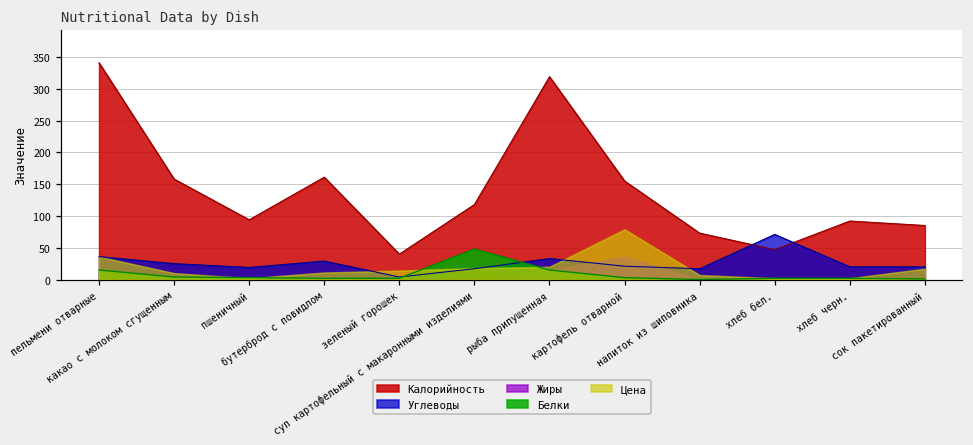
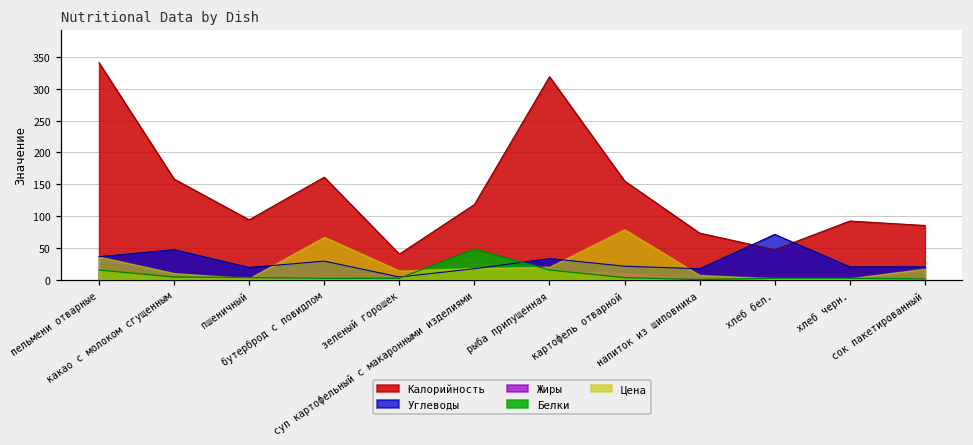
Углеводы, какао с молоком сгущенным: 30 -> 50
Цена, бутерброд с повидлом: 10 -> 70
Жиры, картофель отварной: 40 -> 10
